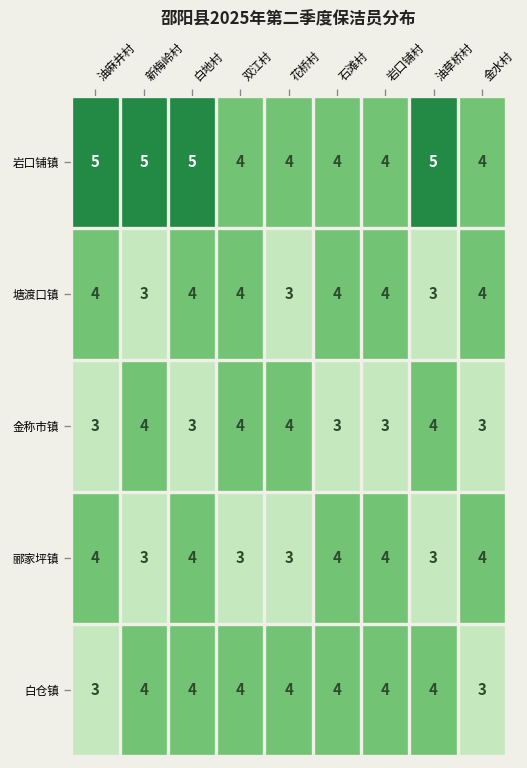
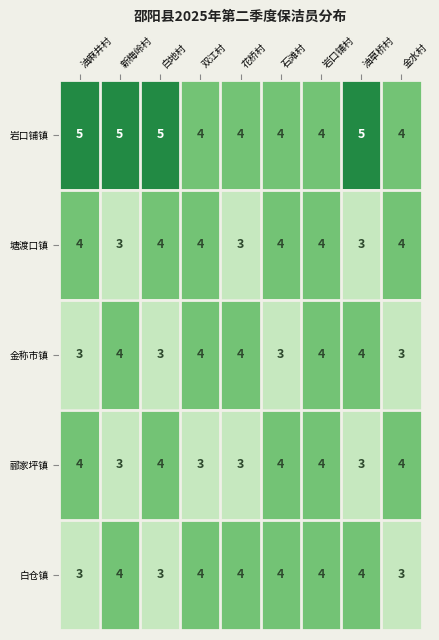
金称市镇, 岩口铺村: 3 -> 4
白仓镇, 白地村: 4 -> 3
